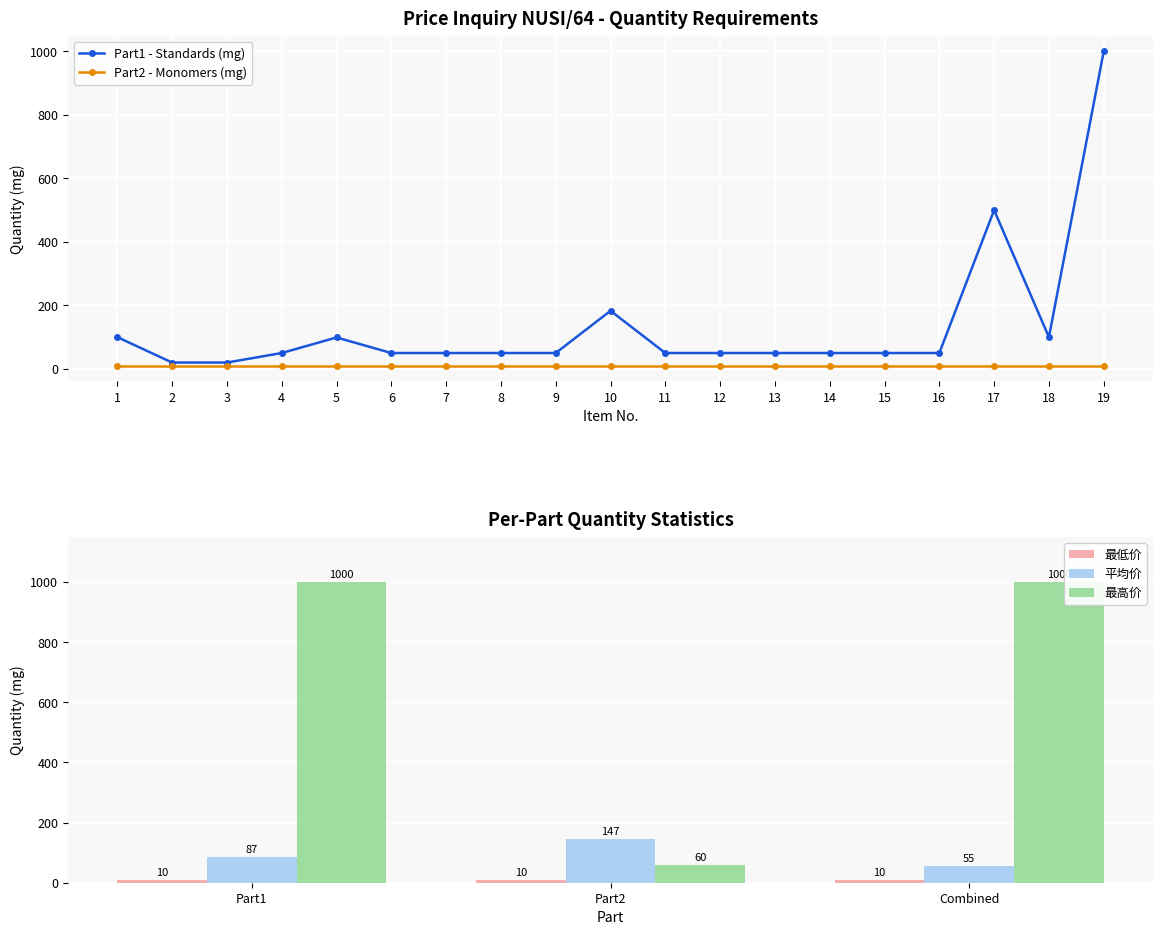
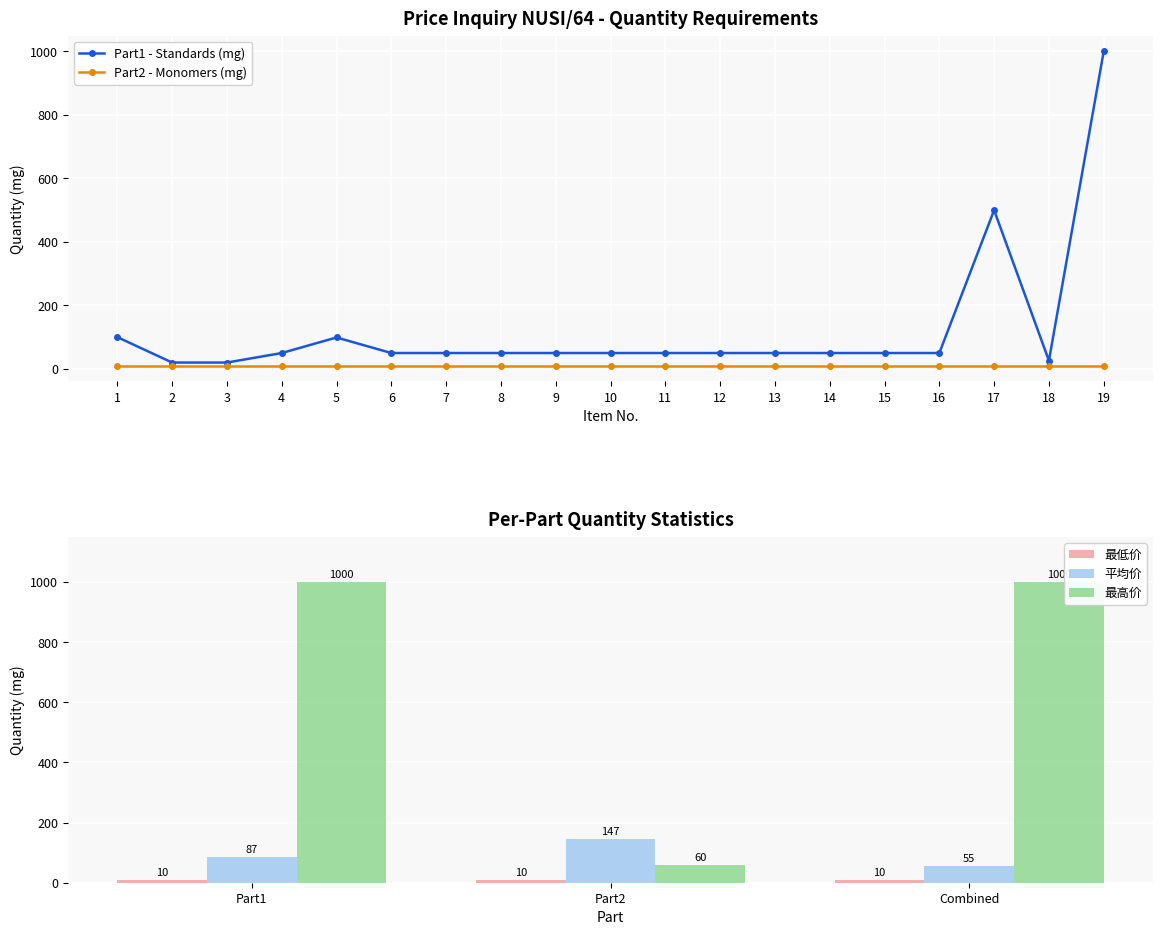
Price Inquiry NUSI/64 - Quantity Requirements, Part1 - Standards (mg), 10: 180 -> 50
Price Inquiry NUSI/64 - Quantity Requirements, Part1 - Standards (mg), 18: 100 -> 30
